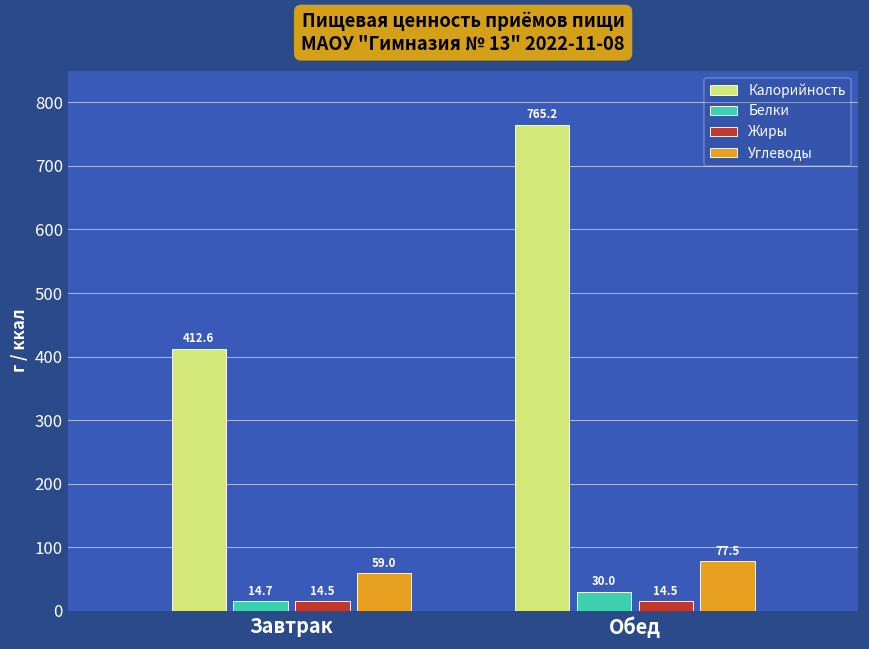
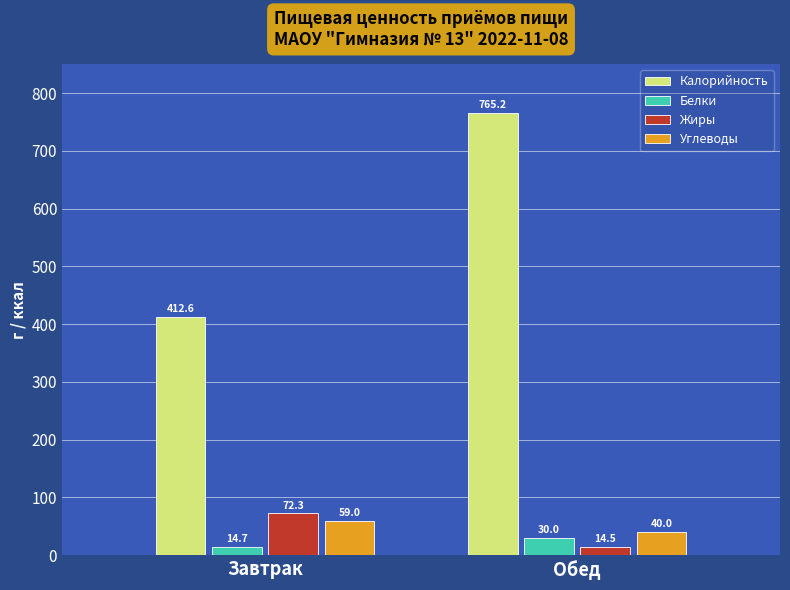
Жиры, Завтрак: 14.5 -> 72.3
Углеводы, Обед: 77.5 -> 40.0
